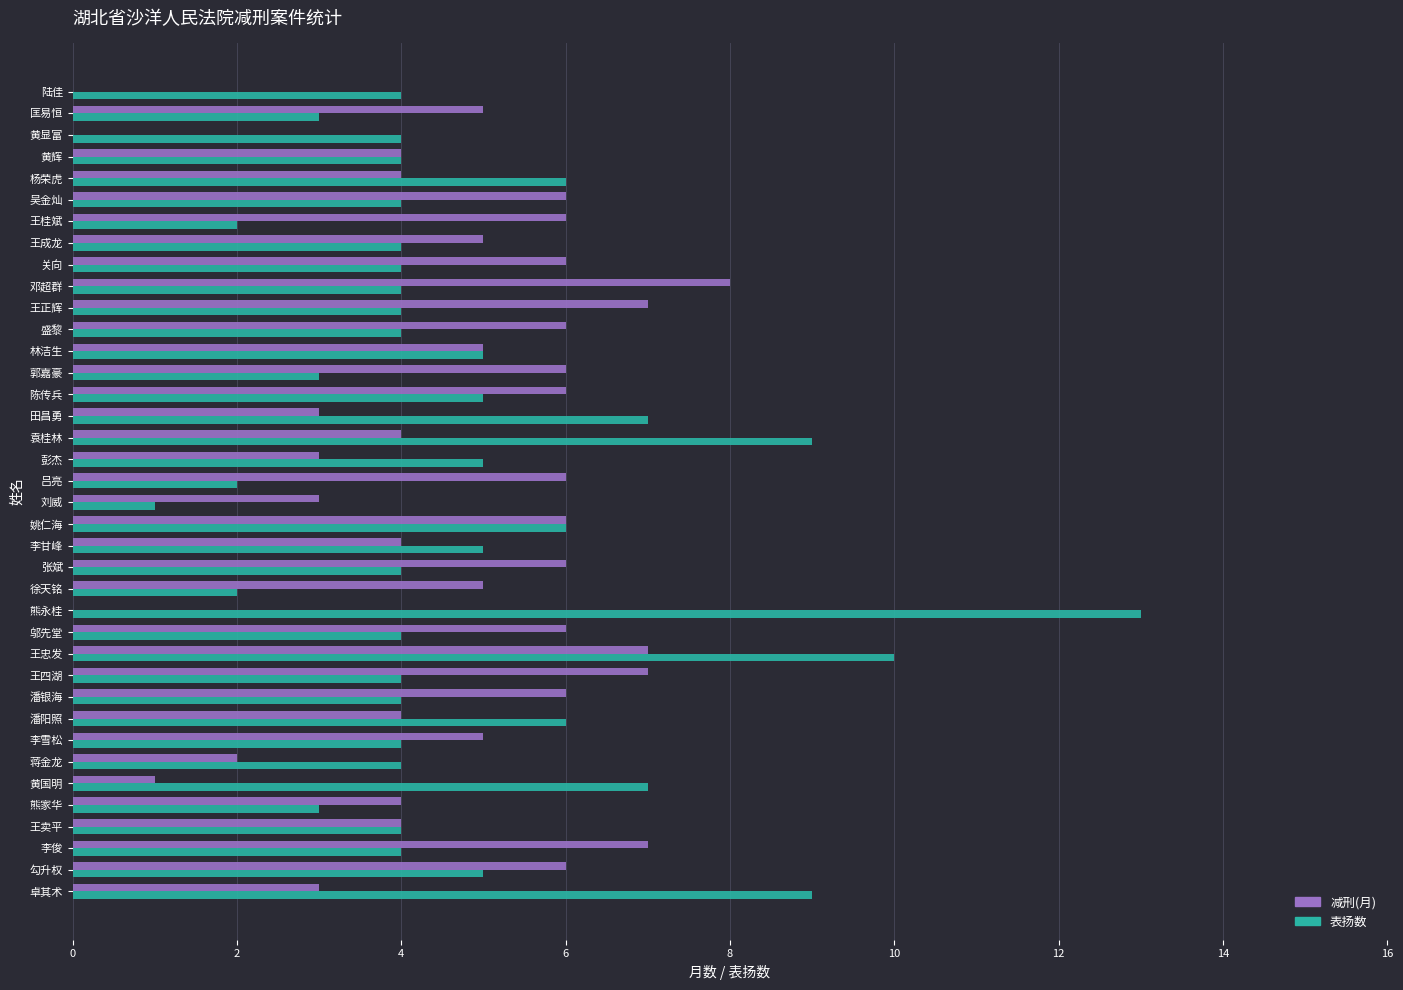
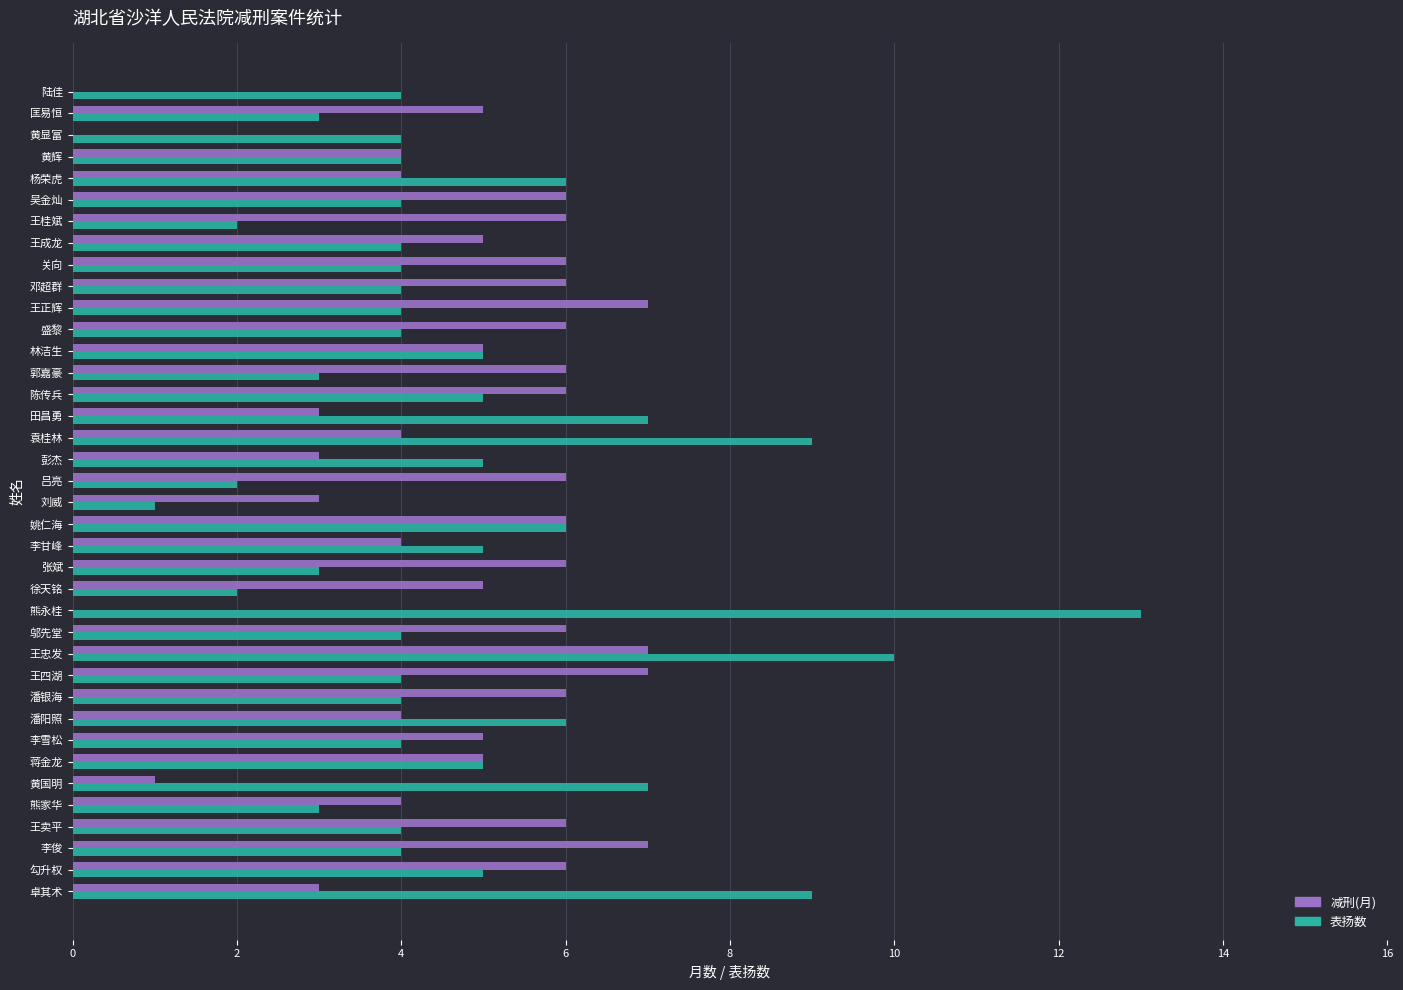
减刑(月), 邓超群: 8 -> 6
表扬数, 张斌: 4 -> 3
减刑(月), 蒋金龙: 2 -> 5
表扬数, 蒋金龙: 4 -> 5
减刑(月), 王卖平: 4 -> 6
